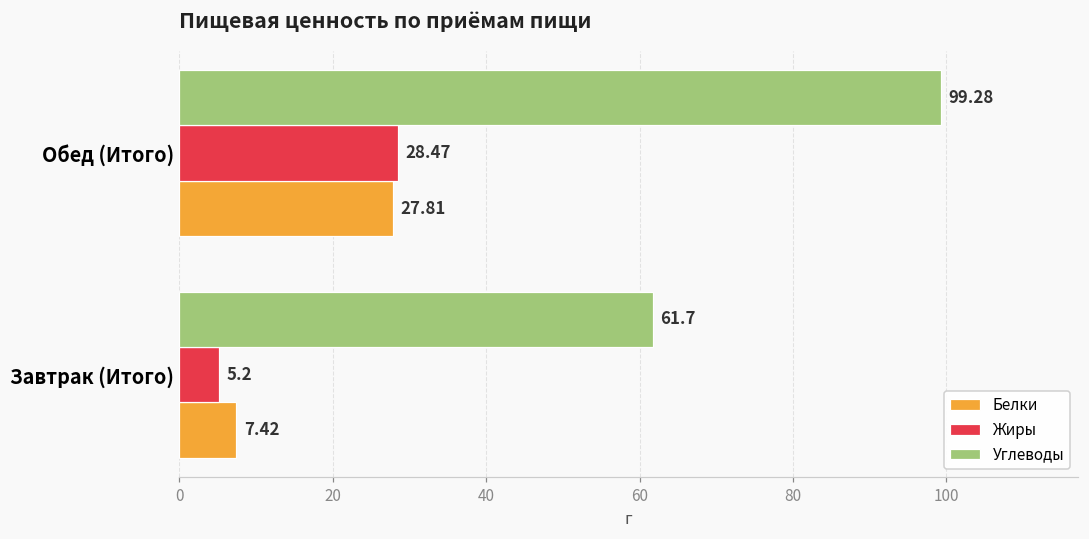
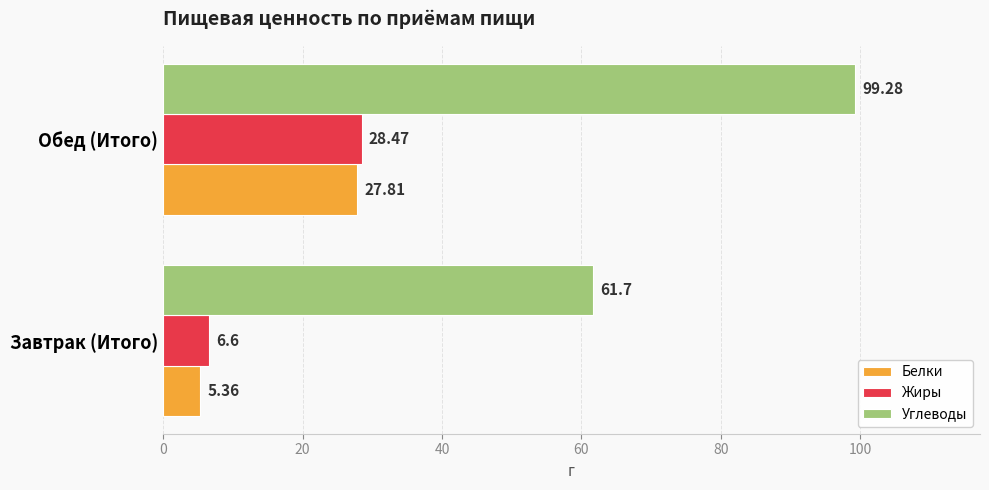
Жиры, Завтрак (Итого): 5.2 -> 6.6
Белки, Завтрак (Итого): 7.42 -> 5.36
